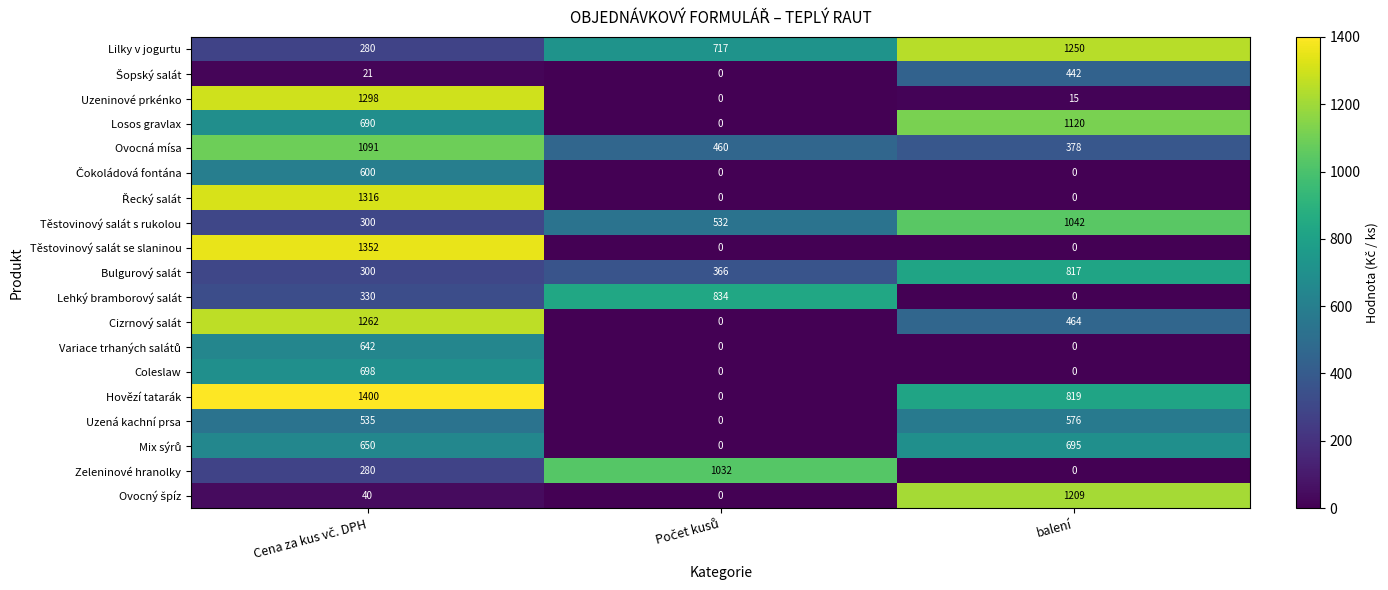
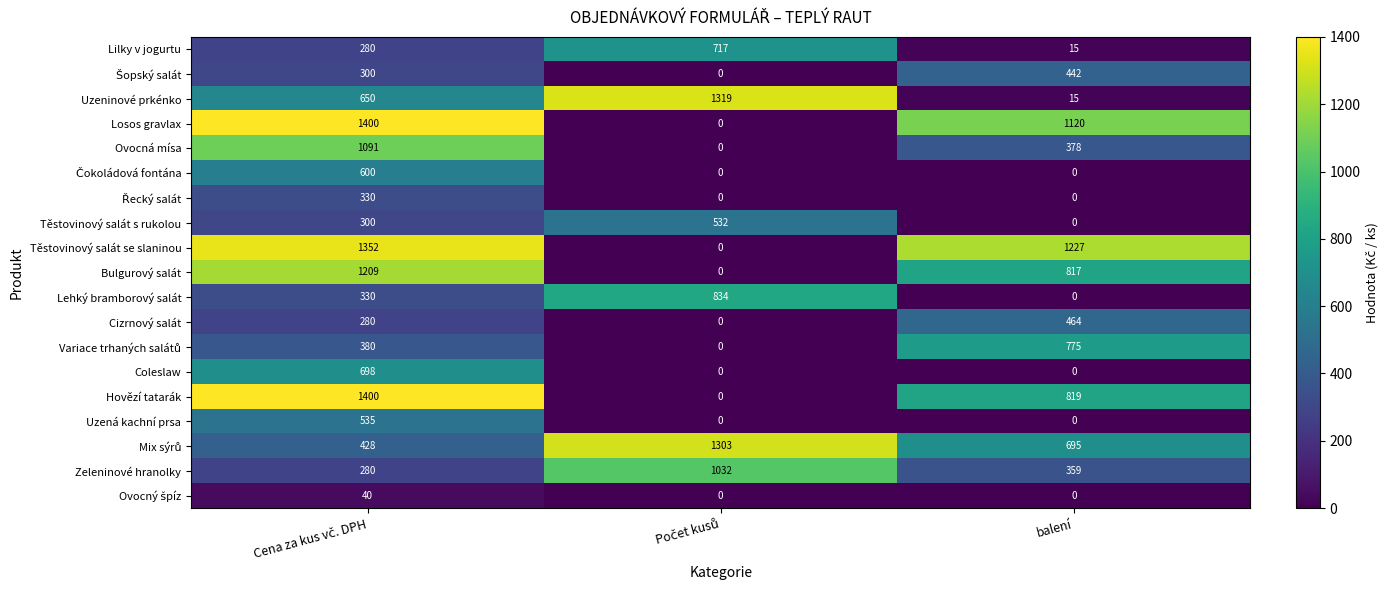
Lilky v jogurtu, balení: 1250 -> 15
Šopský salát, Cena za kus vč. DPH: 21 -> 300
Uzeninové prkénko, Cena za kus vč. DPH: 1298 -> 650
Uzeninové prkénko, Počet kusů: 0 -> 1319
Losos gravlax, Cena za kus vč. DPH: 690 -> 1400
Ovocná mísa, Počet kusů: 460 -> 0
Řecký salát, Cena za kus vč. DPH: 1316 -> 330
Těstovinový salát s rukolou, balení: 1042 -> 0
Těstovinový salát se slaninou, balení: 0 -> 1227
Bulgurový salát, Cena za kus vč. DPH: 300 -> 1209
Bulgurový salát, Počet kusů: 366 -> 0
Cizrnový salát, Cena za kus vč. DPH: 1262 -> 280
Variace trhaných salátů, Cena za kus vč. DPH: 642 -> 380
Variace trhaných salátů, balení: 0 -> 775
Uzená kachní prsa, balení: 576 -> 0
Mix sýrů, Cena za kus vč. DPH: 650 -> 428
Mix sýrů, Počet kusů: 0 -> 1303
Zeleninové hranolky, balení: 0 -> 359
Ovocný špíz, balení: 1209 -> 0
